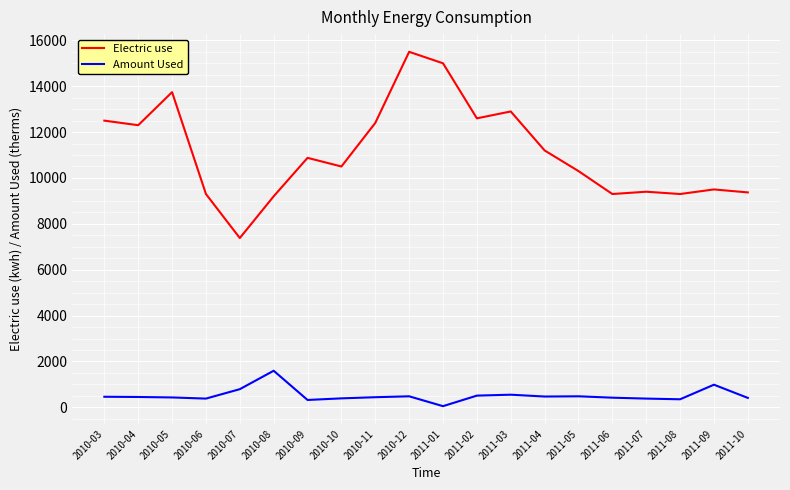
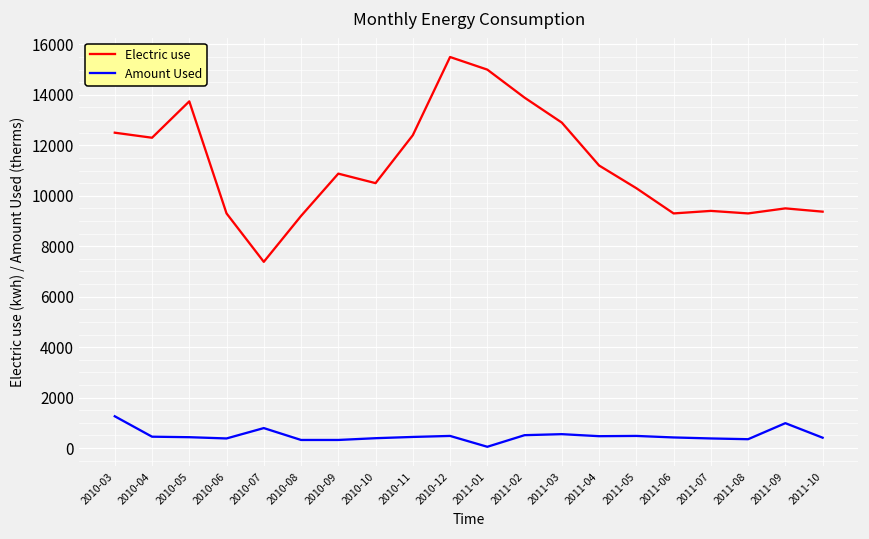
Amount Used, 2010-03: 500 -> 1300
Amount Used, 2010-08: 1600 -> 300
Electric use, 2011-02: 12600 -> 13900
